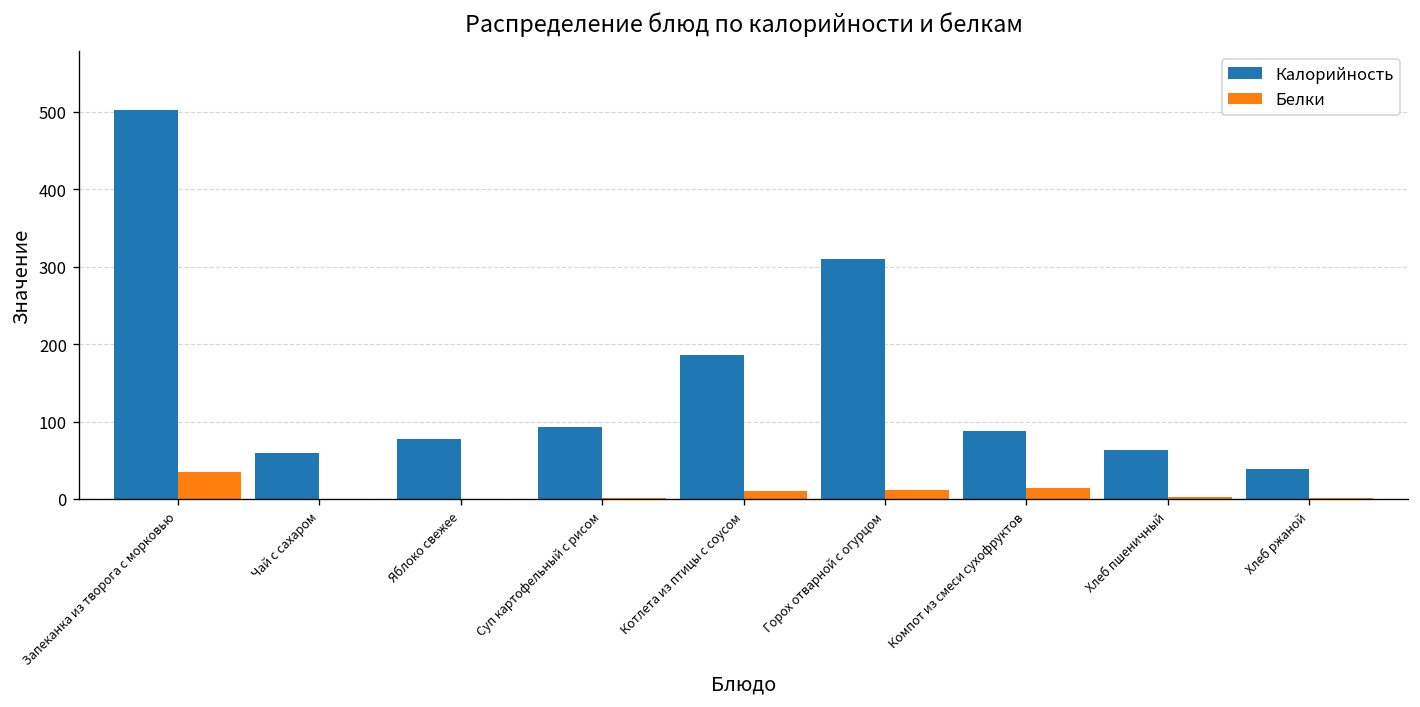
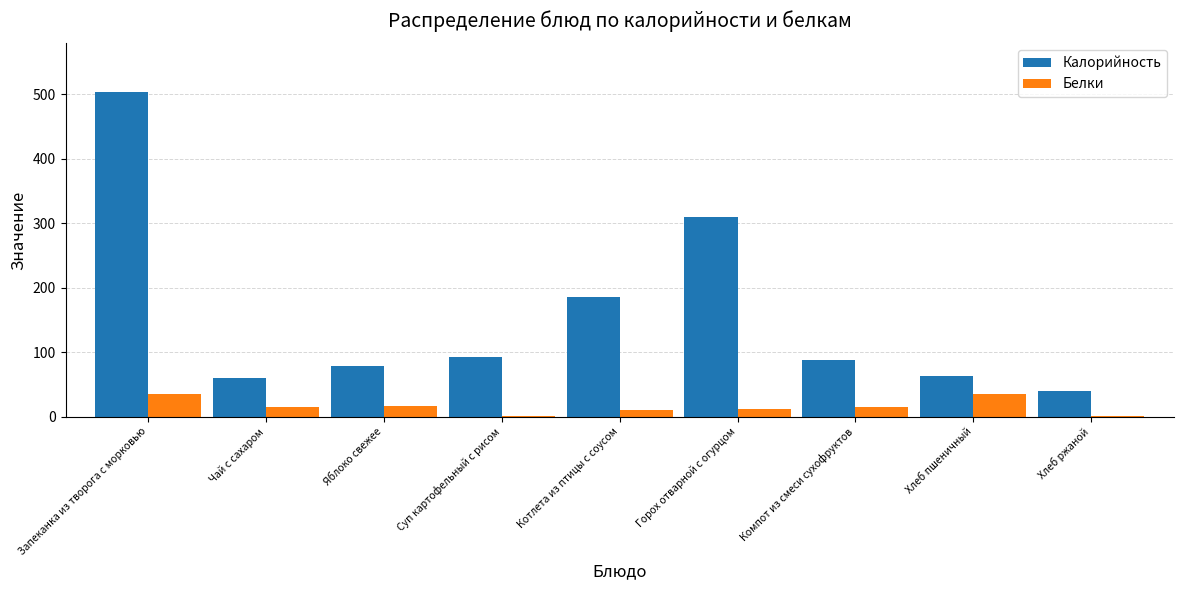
Белки, Чай с сахаром: 0 -> 20
Белки, Яблоко свежее: 0 -> 20
Белки, Хлеб пшеничный: 0 -> 40
